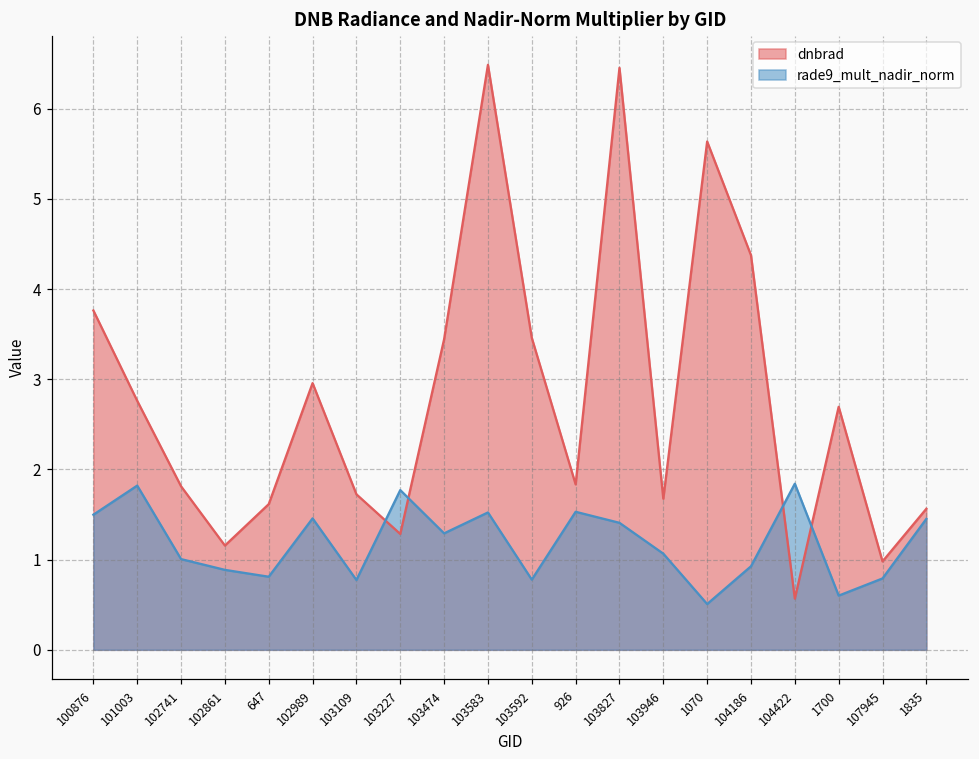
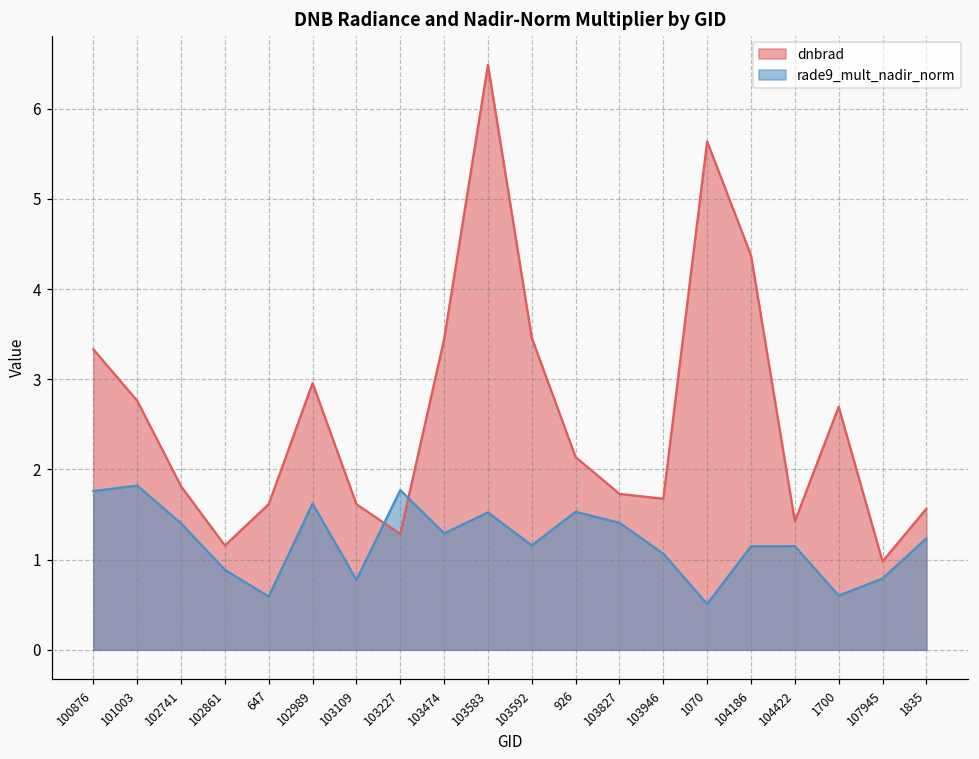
dnbrad, 100876: 3.8 -> 3.3
rade9_mult_nadir_norm, 100876: 1.5 -> 1.8
rade9_mult_nadir_norm, 102741: 1.0 -> 1.4
rade9_mult_nadir_norm, 647: 0.8 -> 0.6
rade9_mult_nadir_norm, 102989: 1.5 -> 1.6
dnbrad, 103109: 1.7 -> 1.6
rade9_mult_nadir_norm, 103592: 0.8 -> 1.2
dnbrad, 926: 1.8 -> 2.1
dnbrad, 103827: 6.5 -> 1.7
rade9_mult_nadir_norm, 104186: 0.9 -> 1.1
dnbrad, 104422: 0.6 -> 1.4
rade9_mult_nadir_norm, 104422: 1.8 -> 1.1
rade9_mult_nadir_norm, 1835: 1.5 -> 1.2
